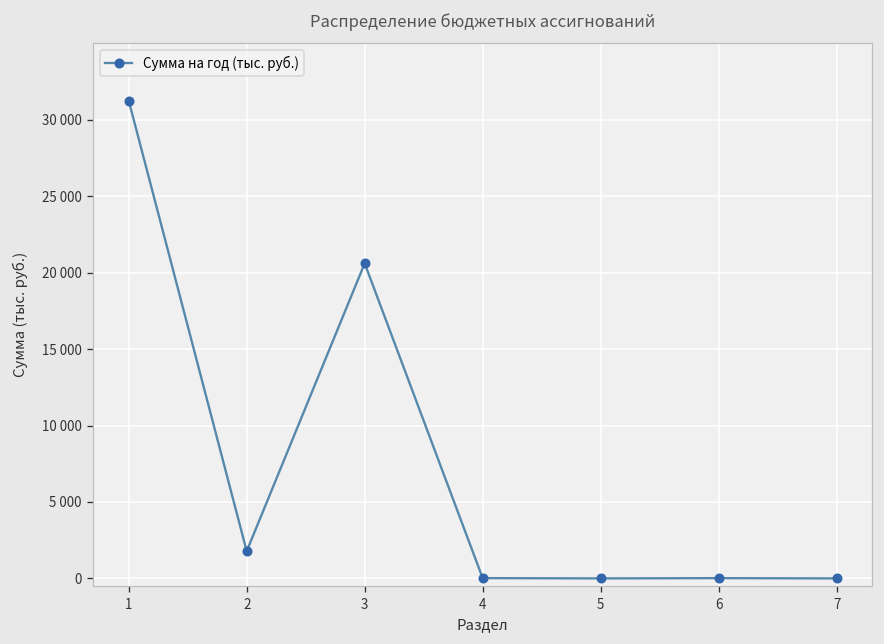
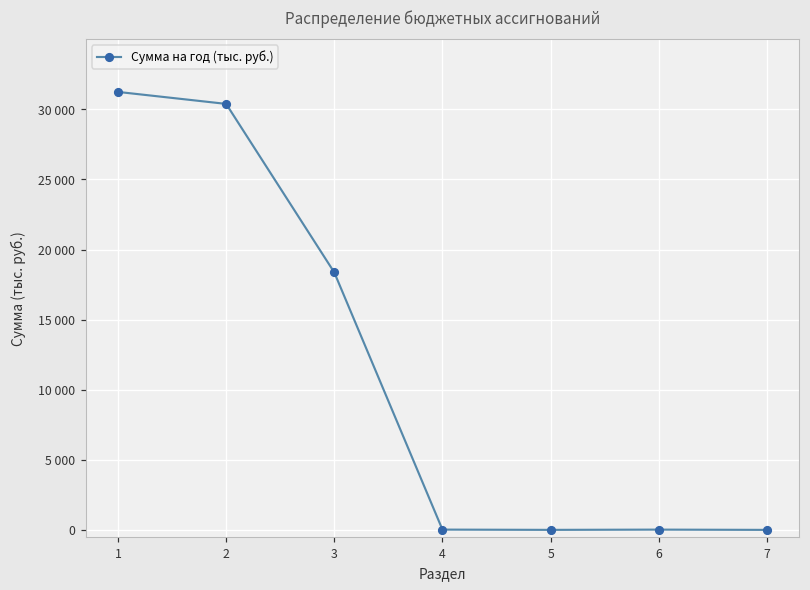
2: 1800 -> 30400
3: 20600 -> 18400
